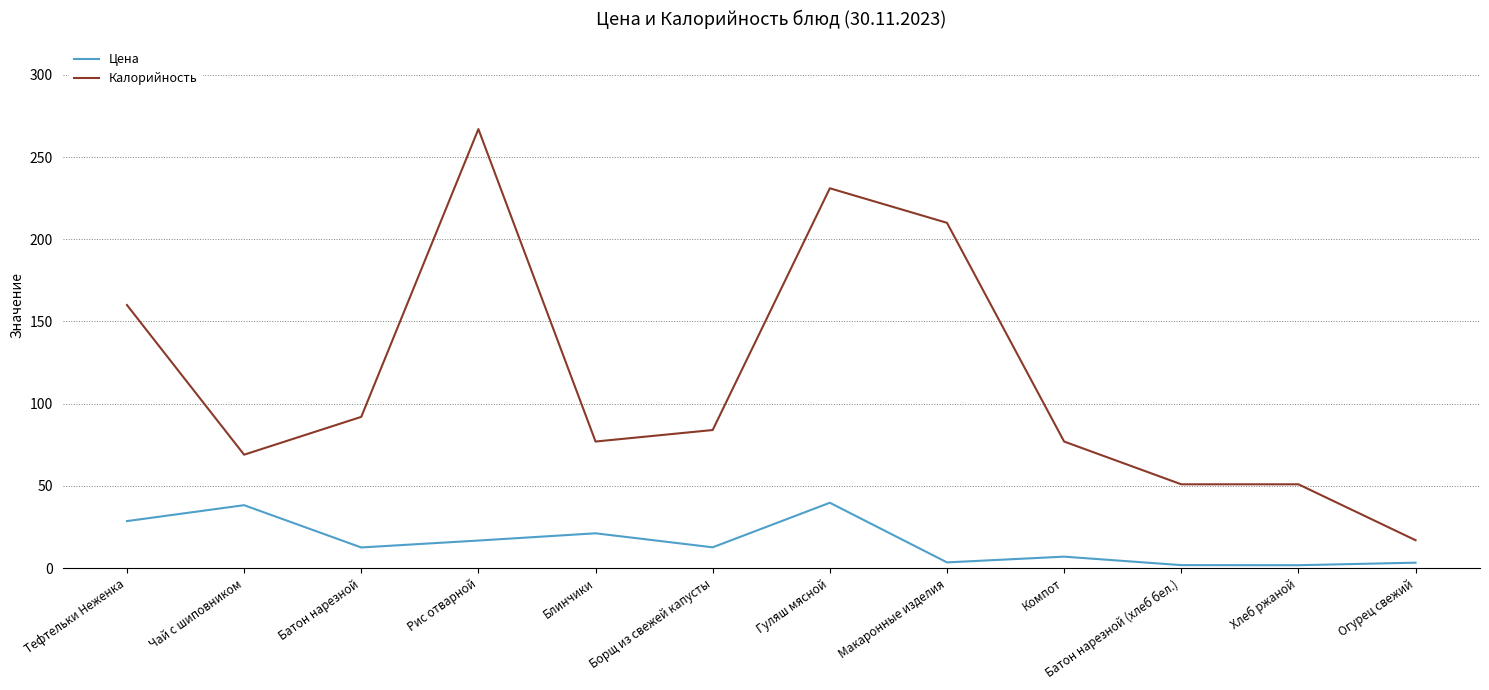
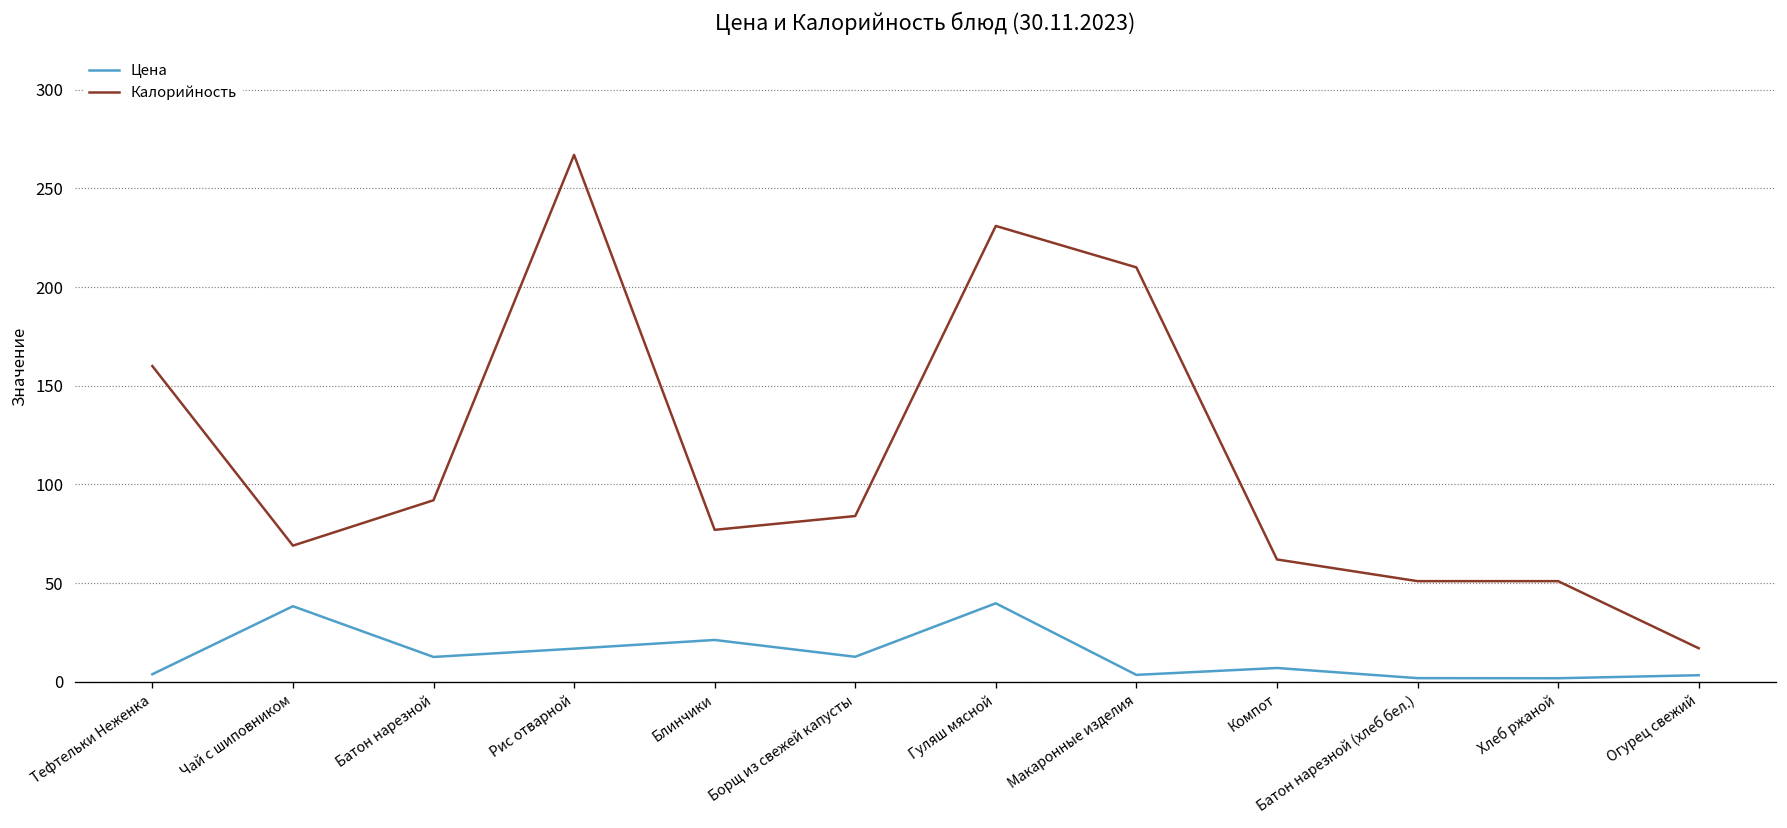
Цена, Тефтельки Неженка: 29 -> 4
Калорийность, Компот: 77 -> 62
